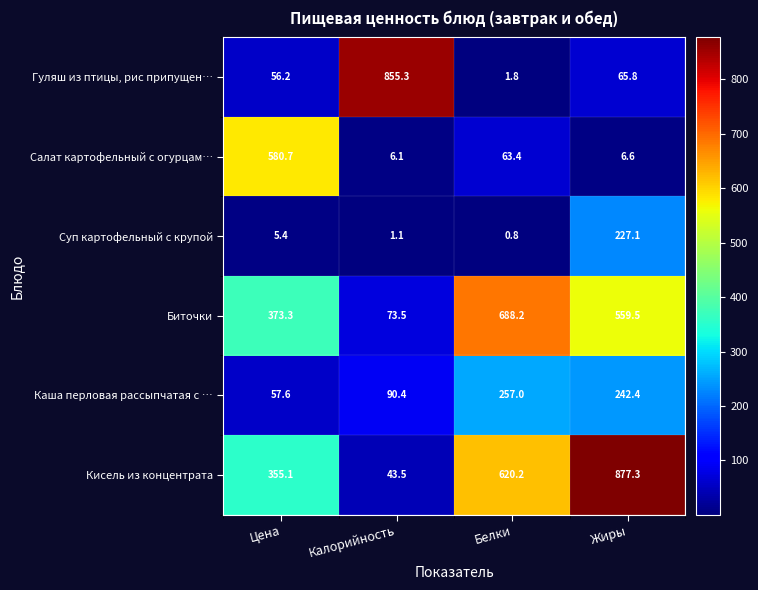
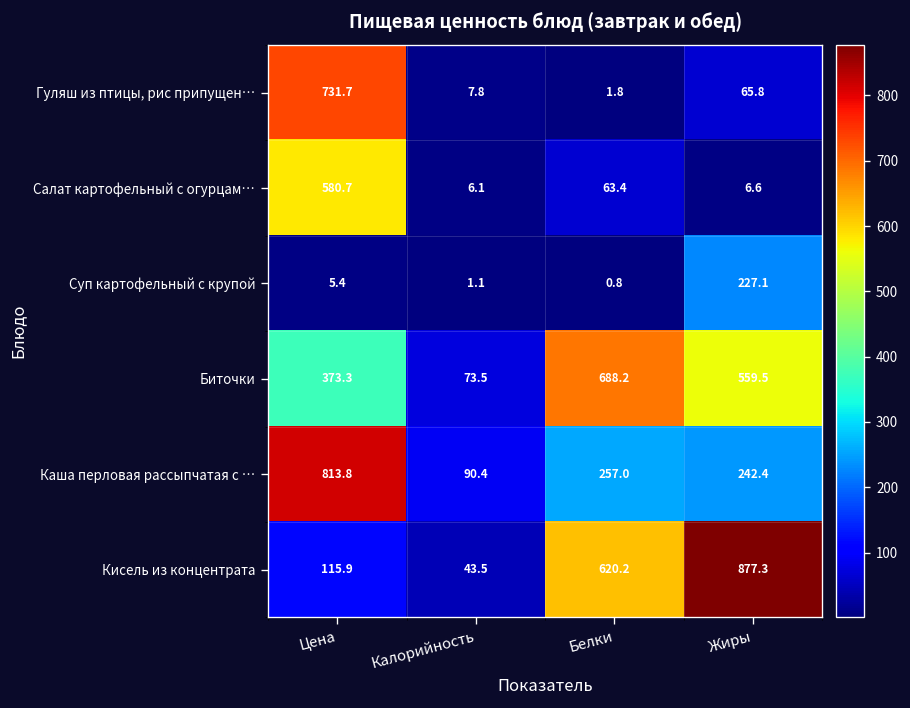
Гуляш из птицы, рис припущен…, Цена: 56.2 -> 731.7
Гуляш из птицы, рис припущен…, Калорийность: 855.3 -> 7.8
Каша перловая рассыпчатая с …, Цена: 57.6 -> 813.8
Кисель из концентрата, Цена: 355.1 -> 115.9
